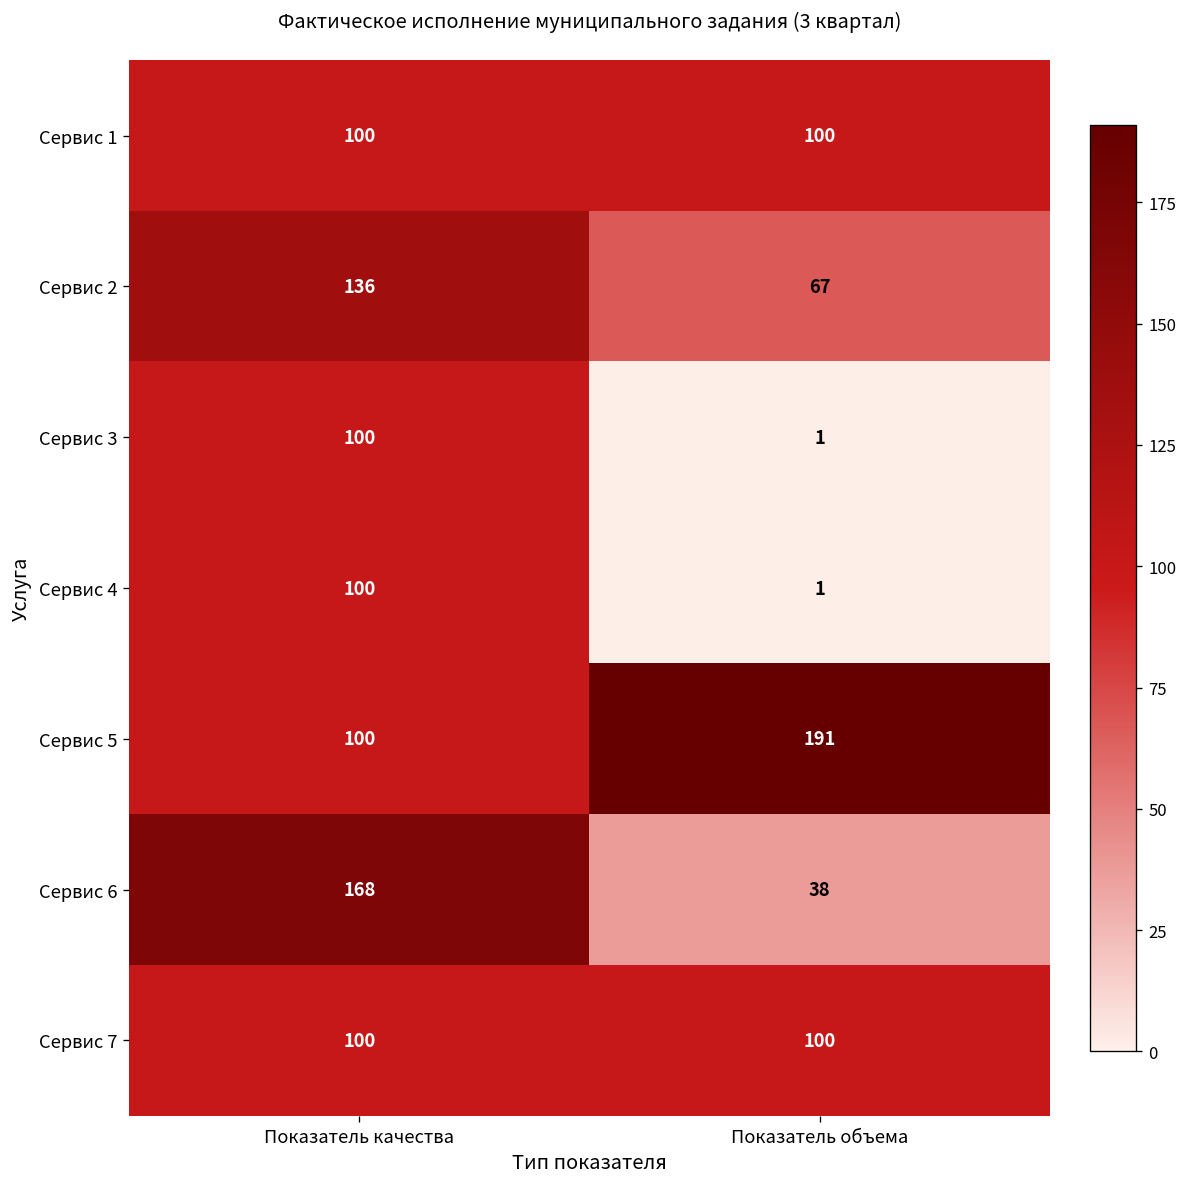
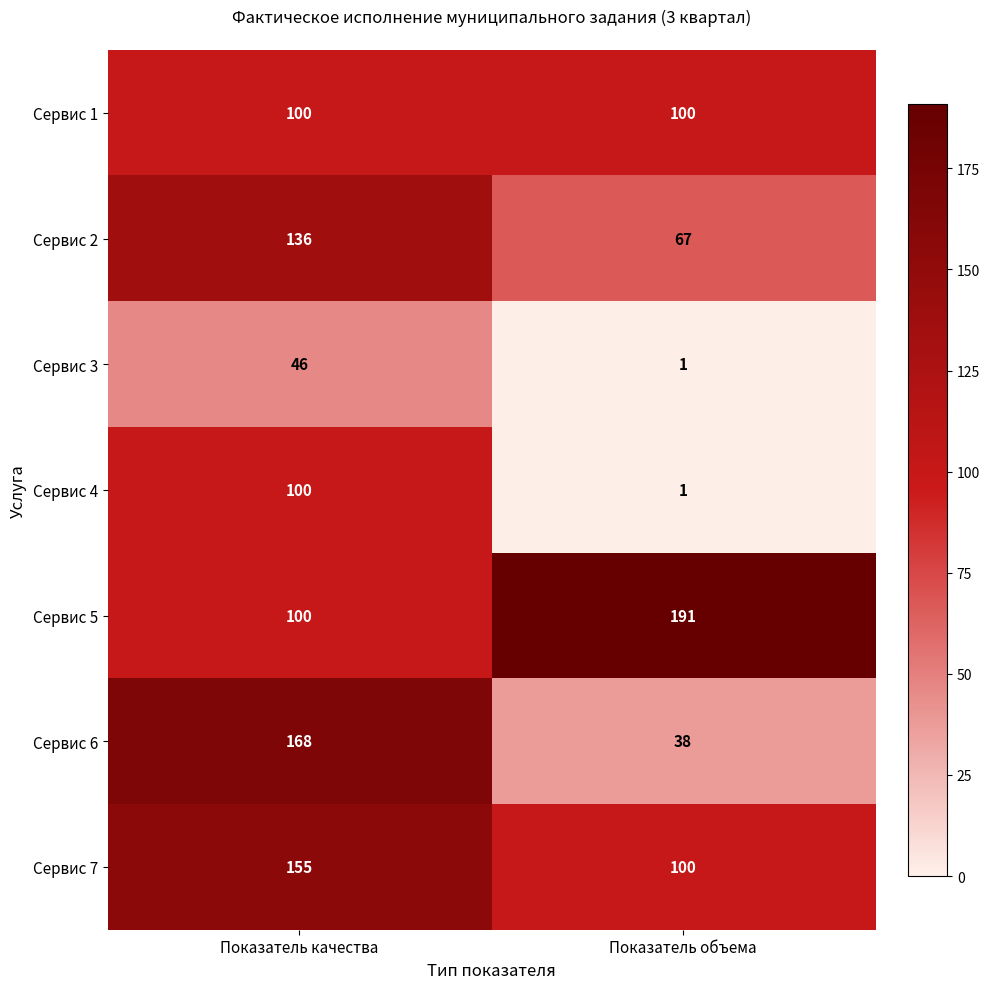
Сервис 3, Показатель качества: 100 -> 46
Сервис 7, Показатель качества: 100 -> 155
